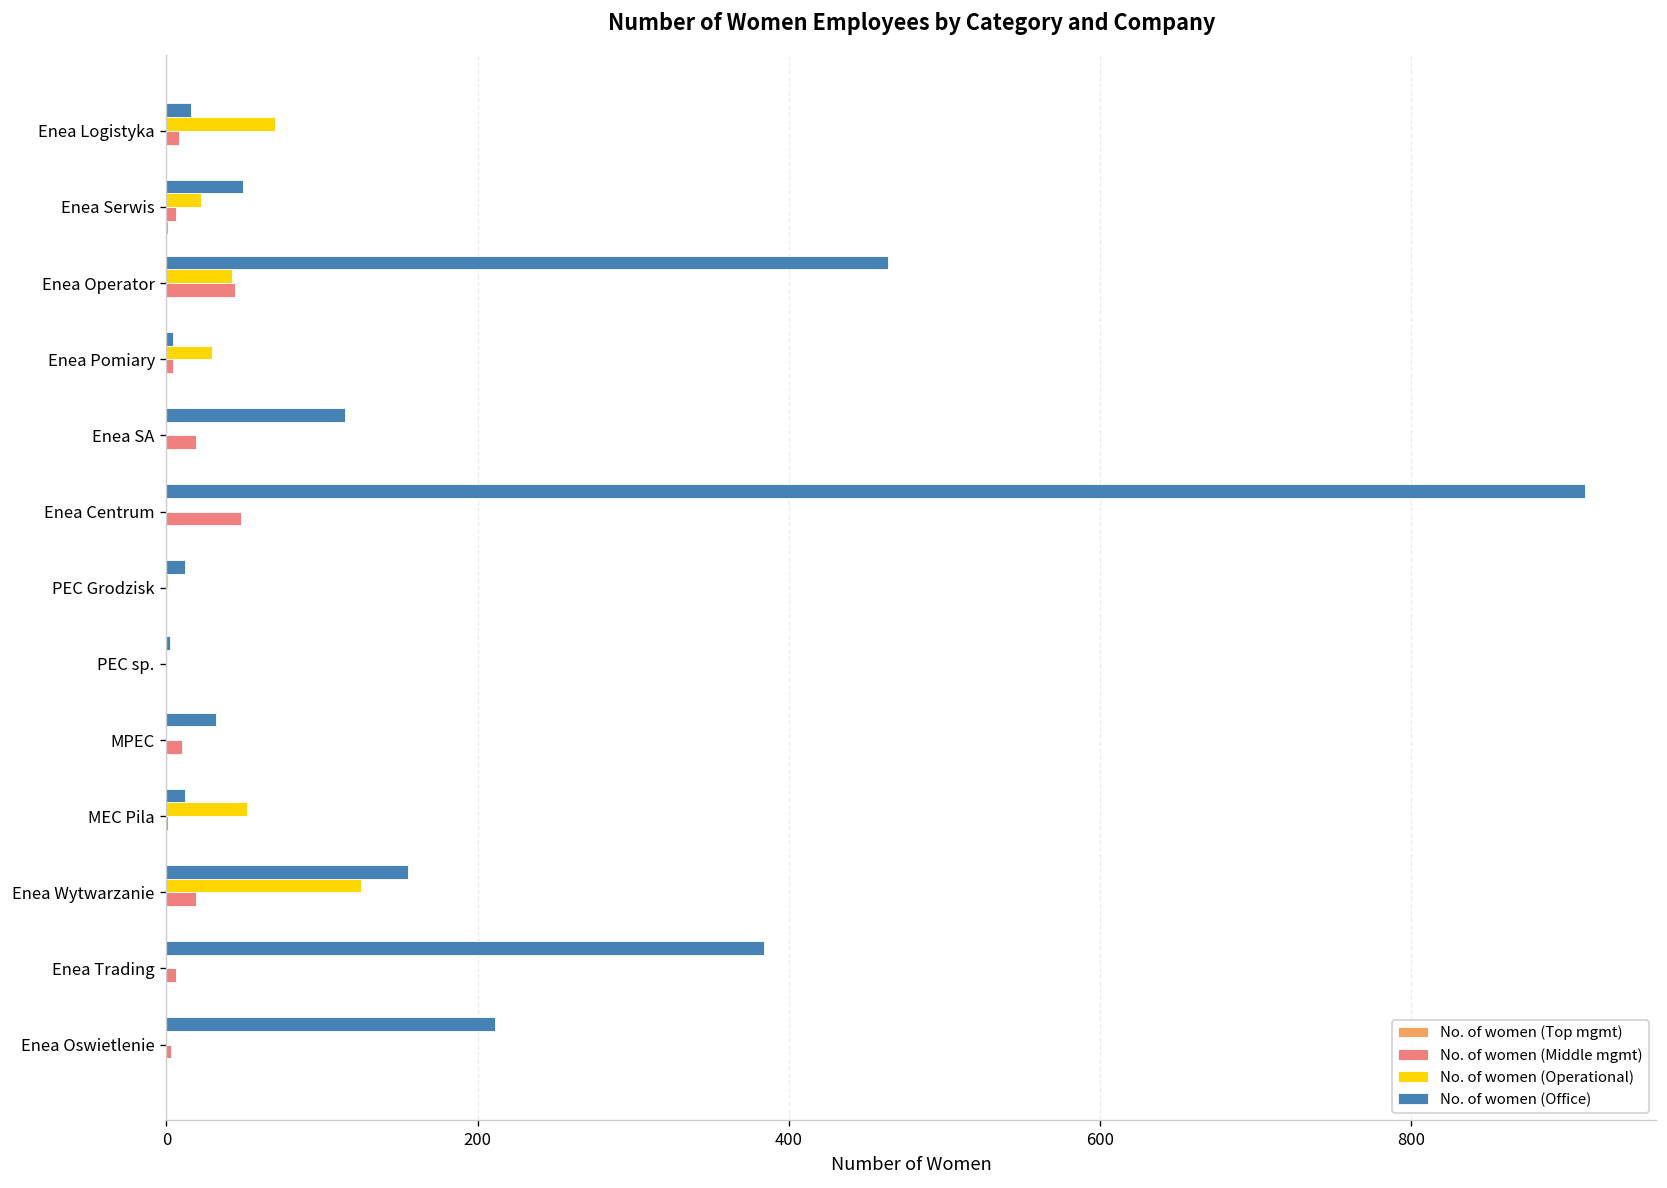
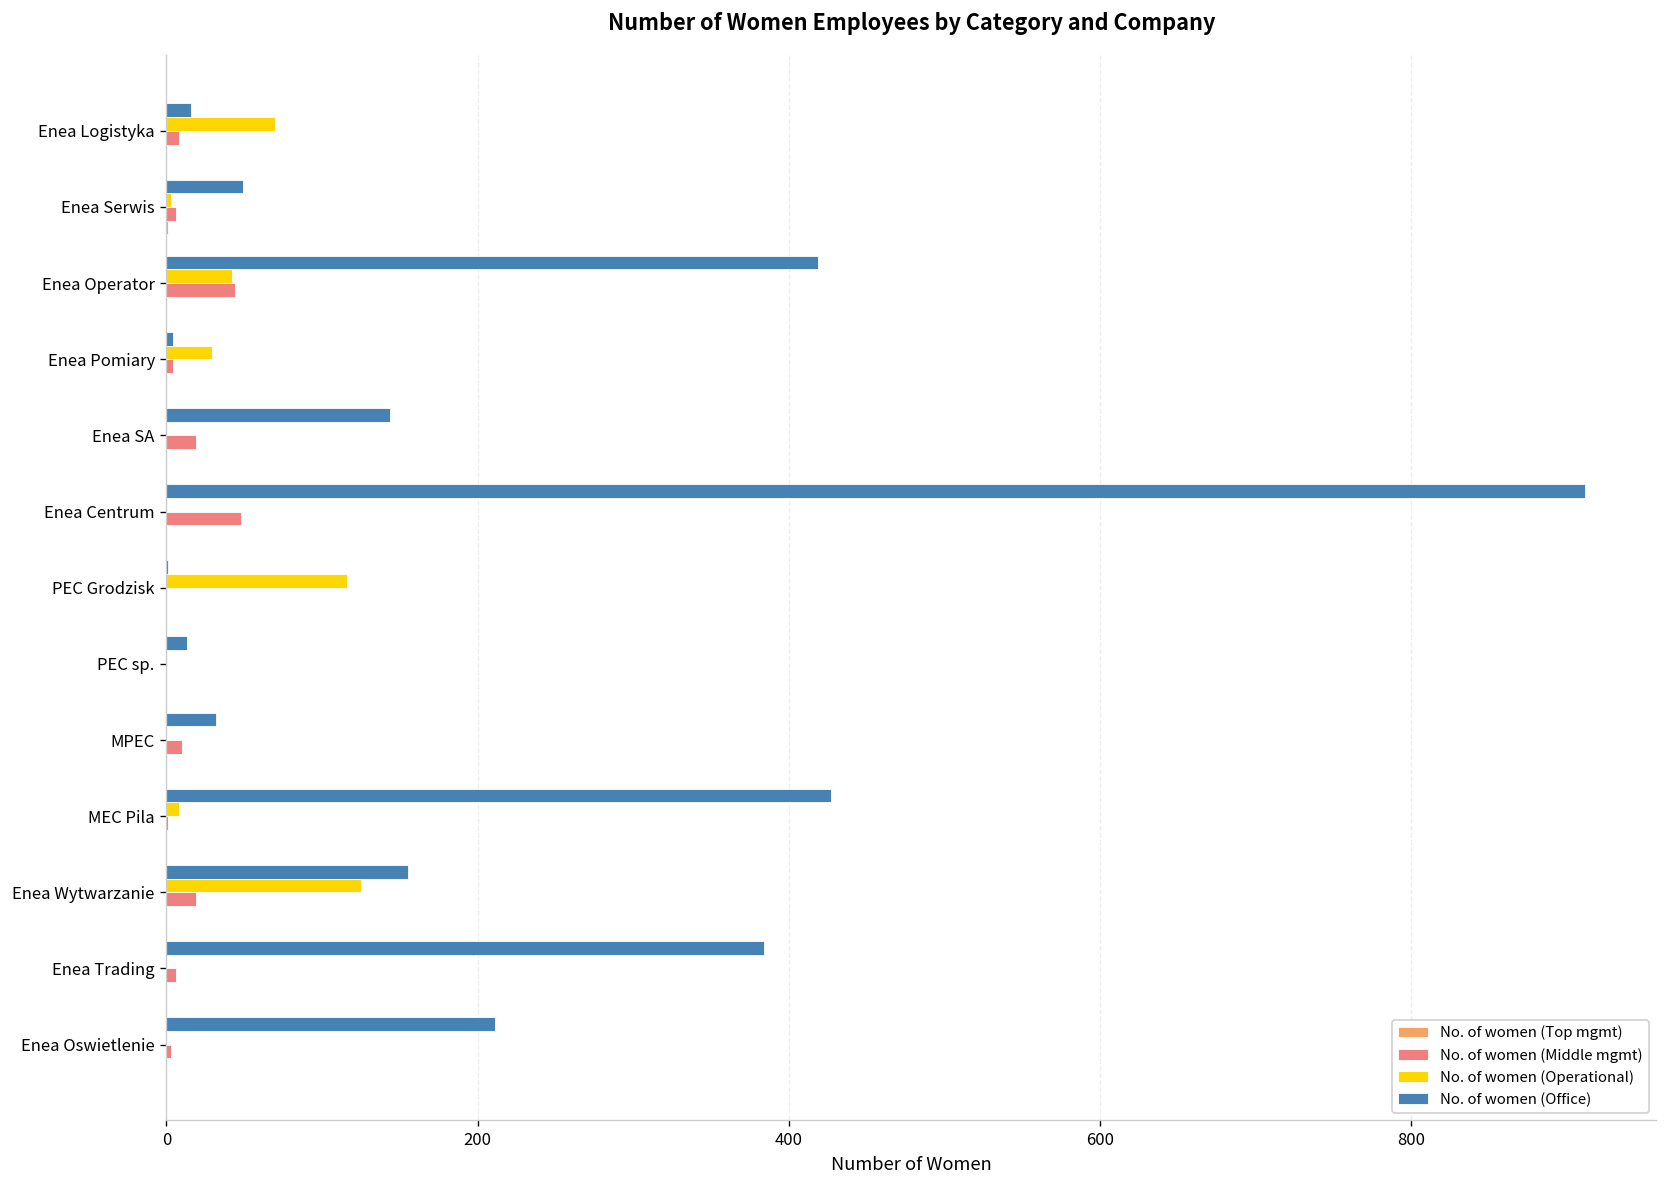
No. of women (Operational), Enea Serwis: 22 -> 3
No. of women (Office), Enea Operator: 464 -> 419
No. of women (Office), Enea SA: 115 -> 144
No. of women (Office), PEC Grodzisk: 12 -> 1
No. of women (Operational), PEC Grodzisk: 1 -> 116
No. of women (Office), PEC sp.: 2 -> 13
No. of women (Office), MEC Pila: 12 -> 427
No. of women (Operational), MEC Pila: 52 -> 8
